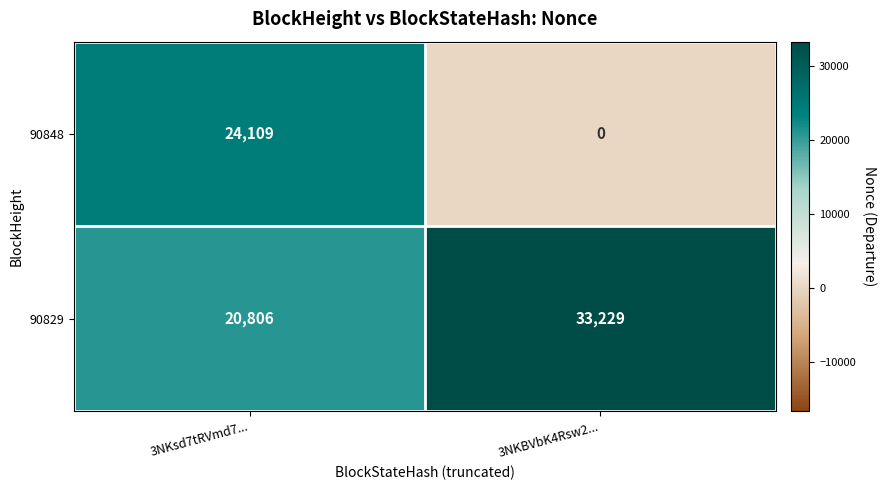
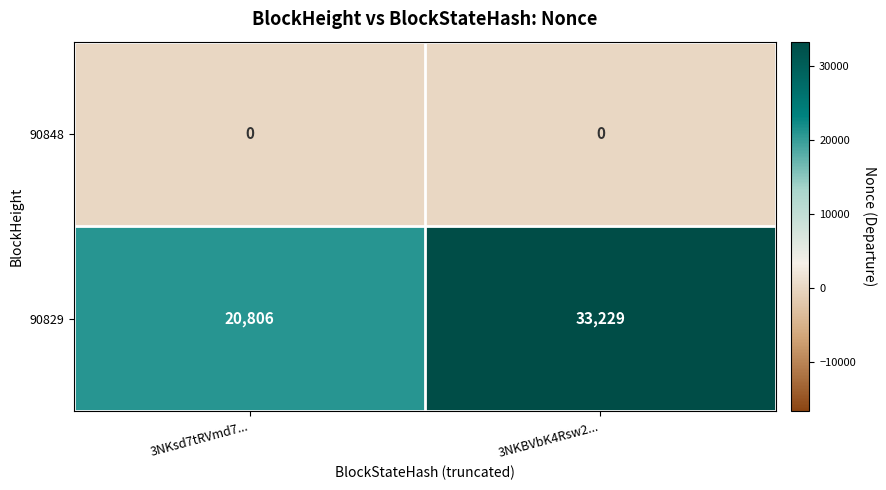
90848, 3NKsd7tRVmd7...: 24,109 -> 0
